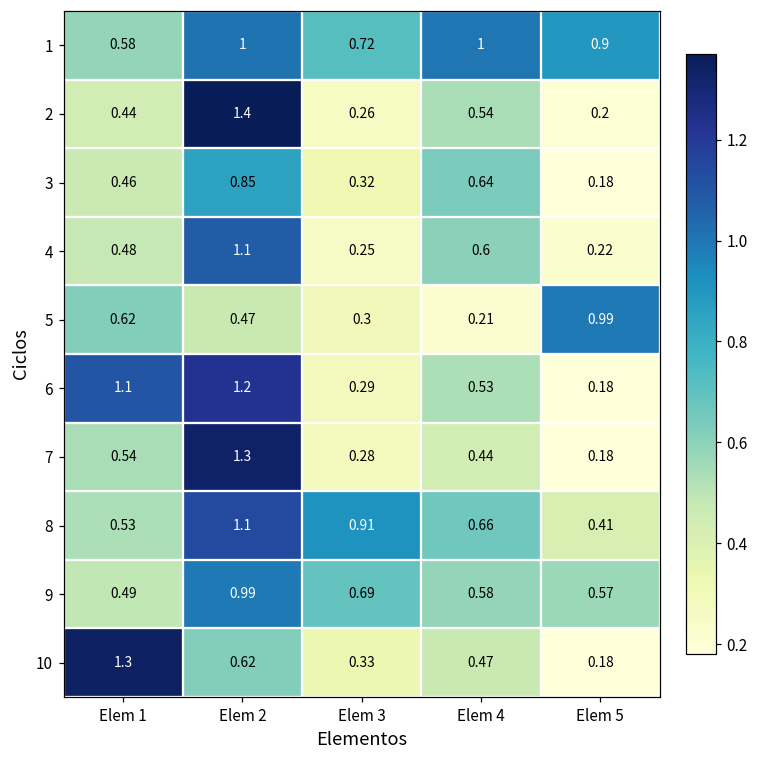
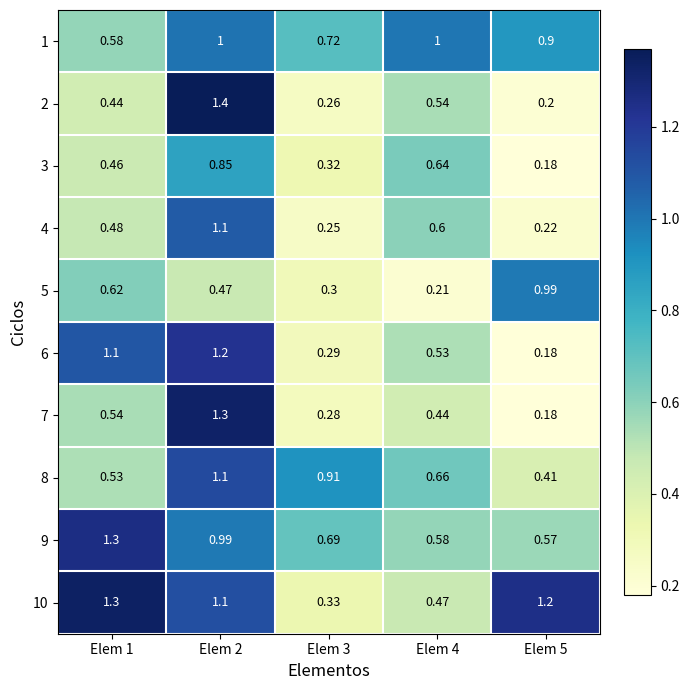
9, Elem 1: 0.49 -> 1.3
10, Elem 2: 0.62 -> 1.1
10, Elem 5: 0.18 -> 1.2
